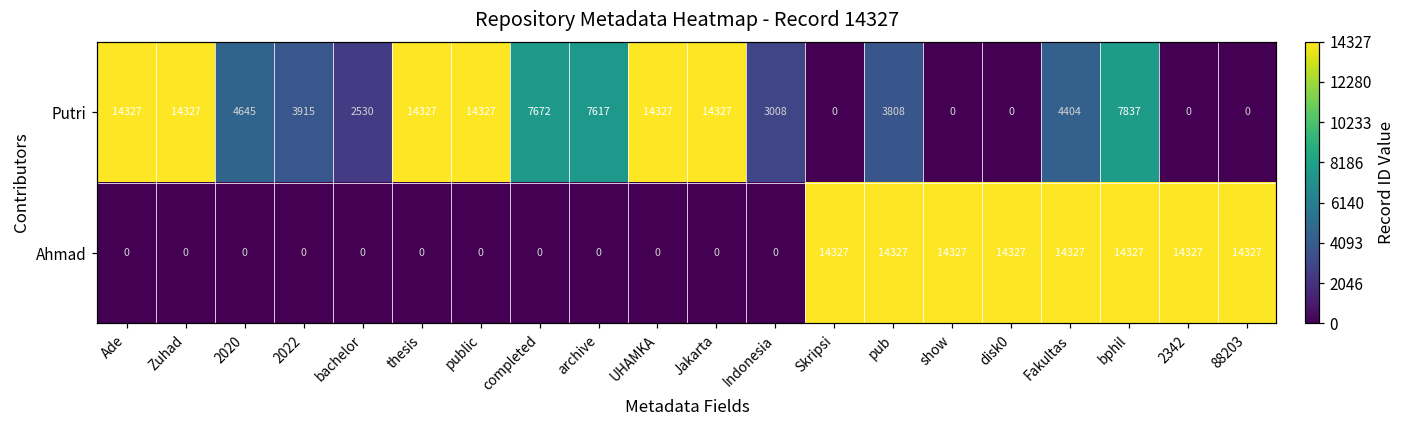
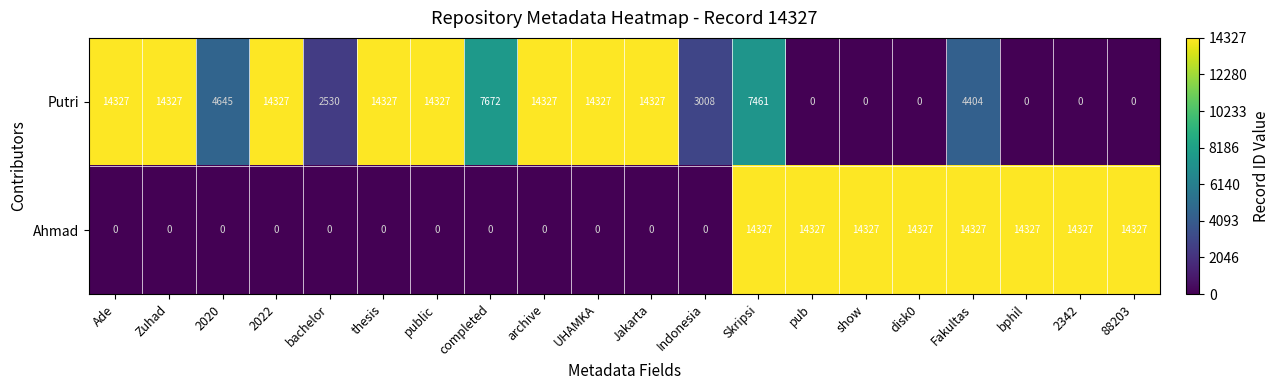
Putri, 2022: 3915 -> 14327
Putri, archive: 7617 -> 14327
Putri, Skripsi: 0 -> 7461
Putri, pub: 3808 -> 0
Putri, bphil: 7837 -> 0
